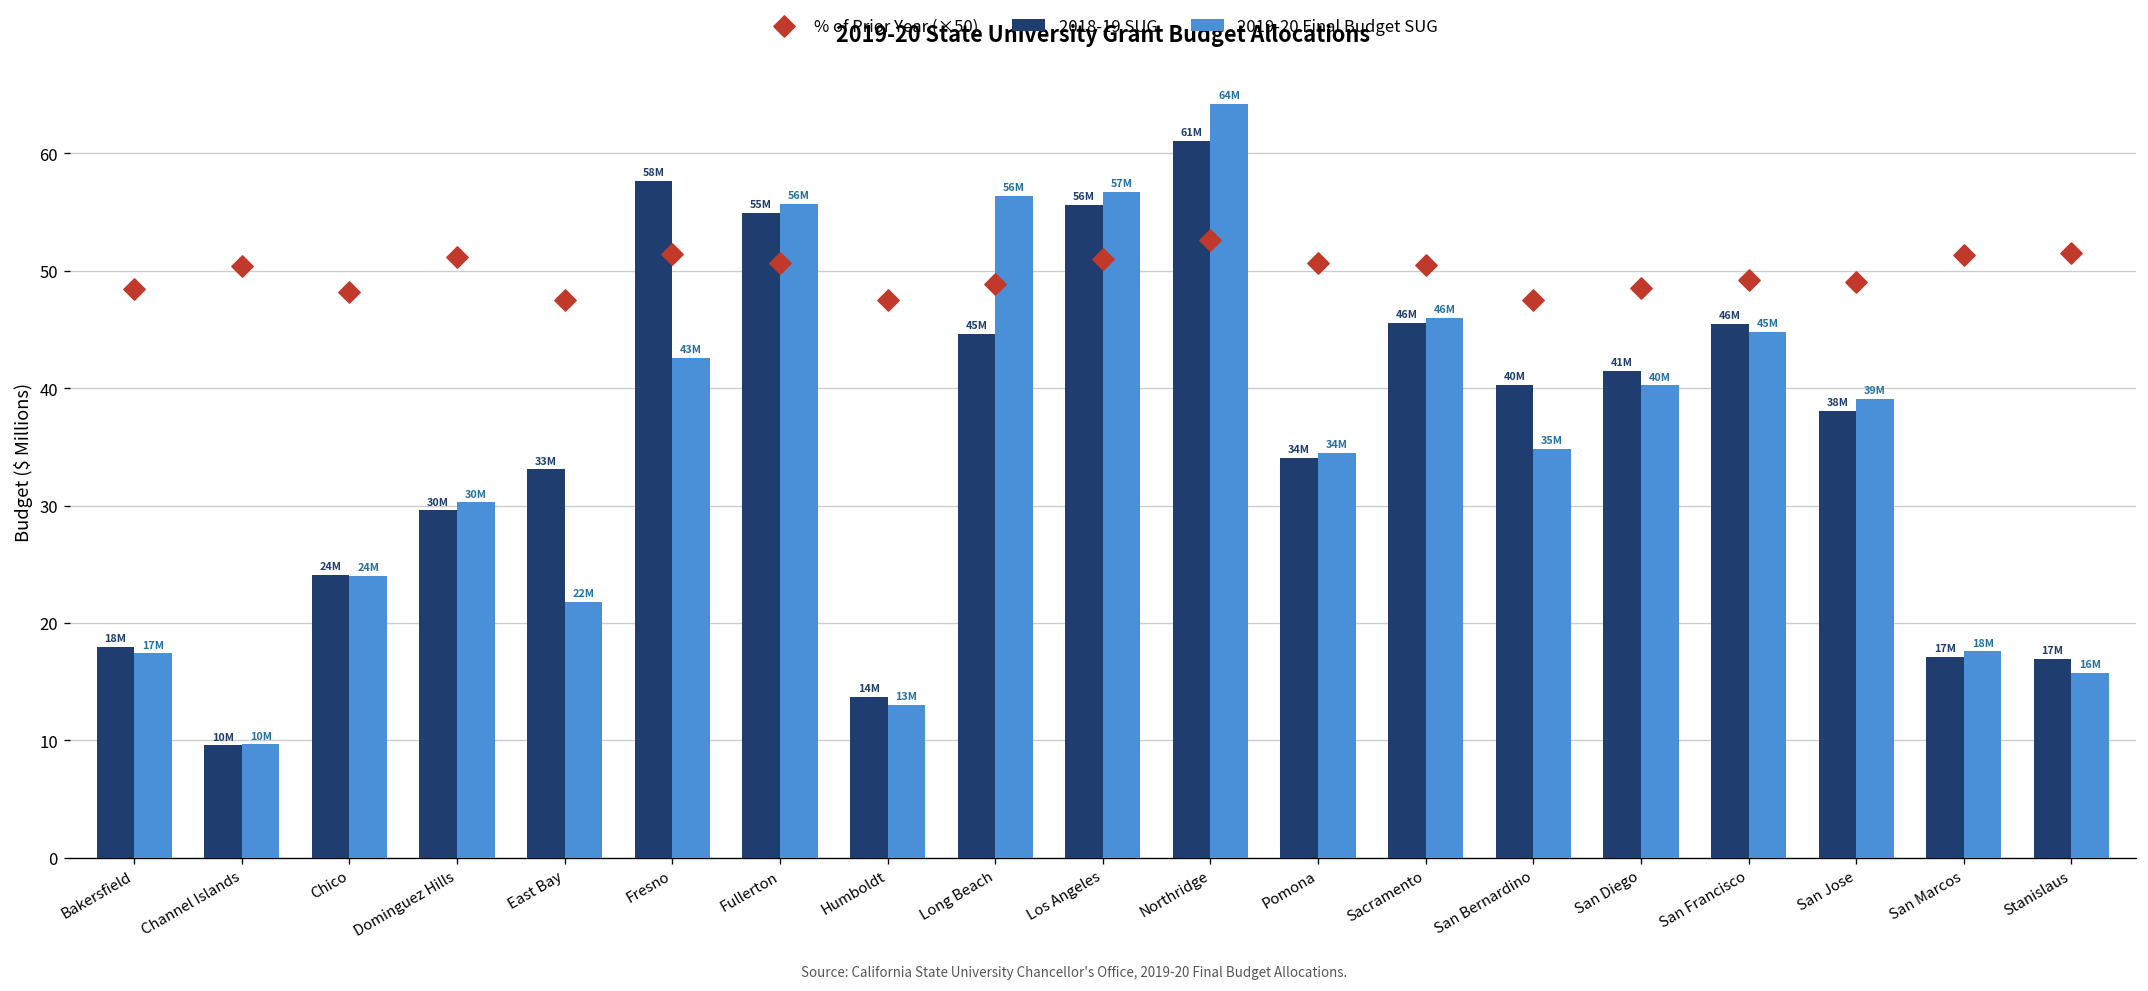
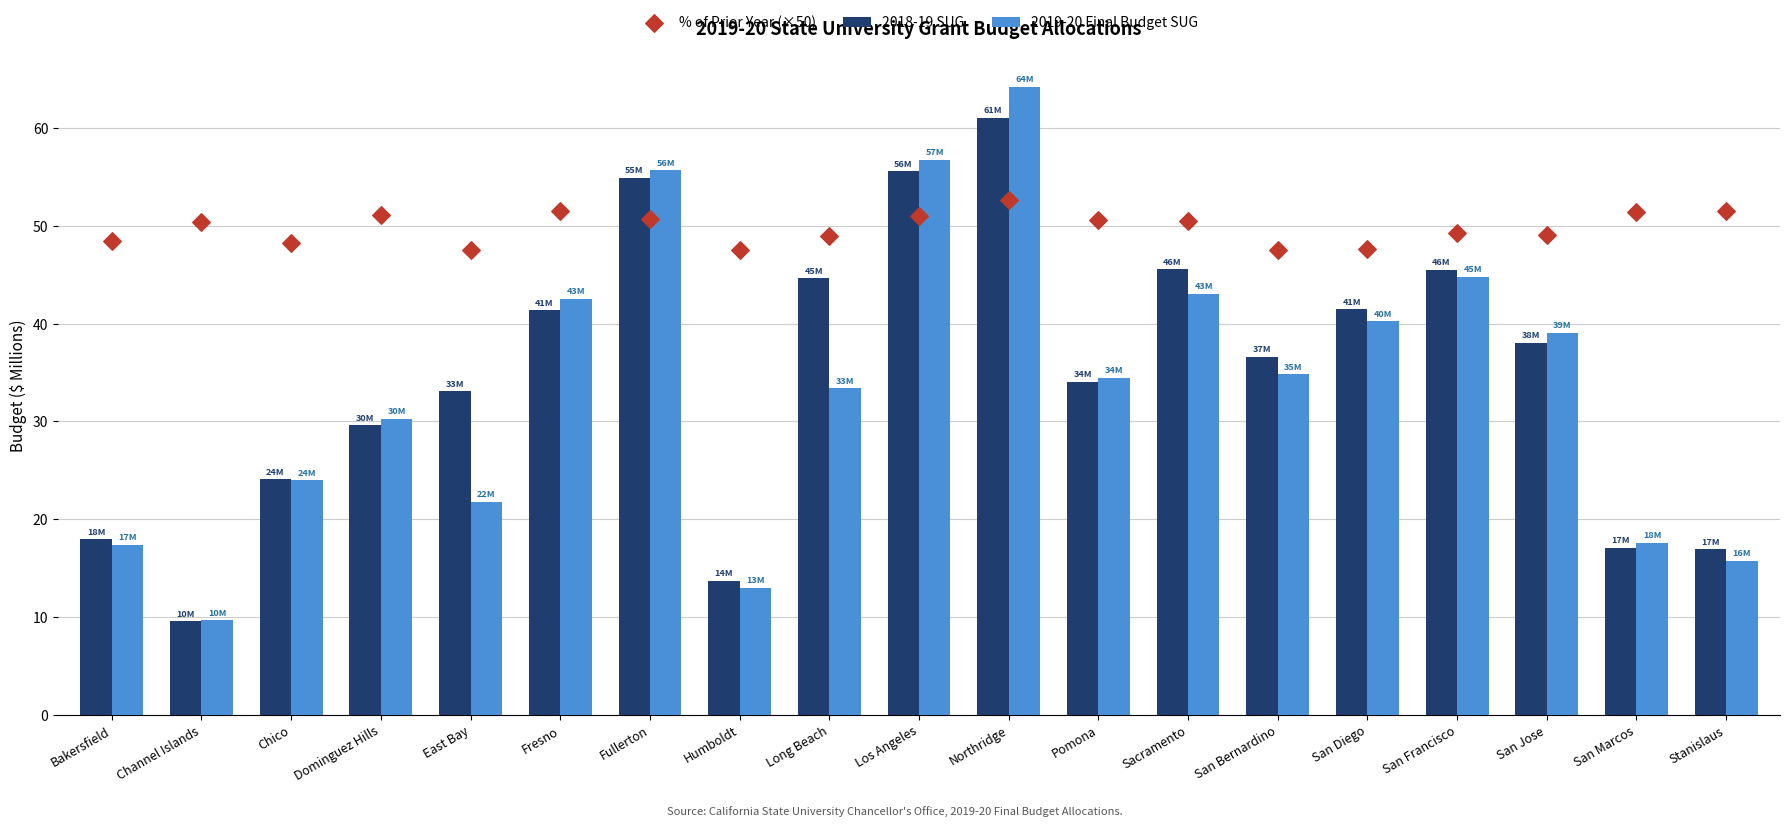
2018-19 SUG, Fresno: 58M -> 41M
2019-20 Final Budget SUG, Long Beach: 56M -> 33M
2019-20 Final Budget SUG, Sacramento: 46M -> 43M
2018-19 SUG, San Bernardino: 40M -> 37M
% of Prior Year (×50), San Diego: 49 -> 48
